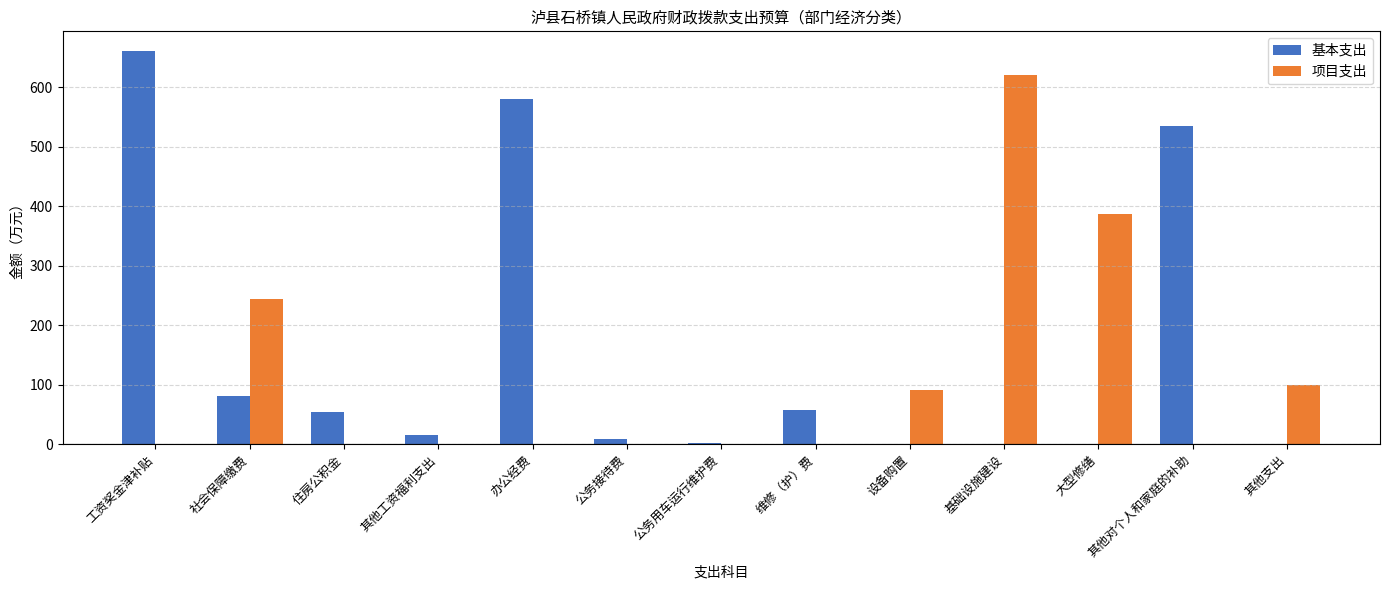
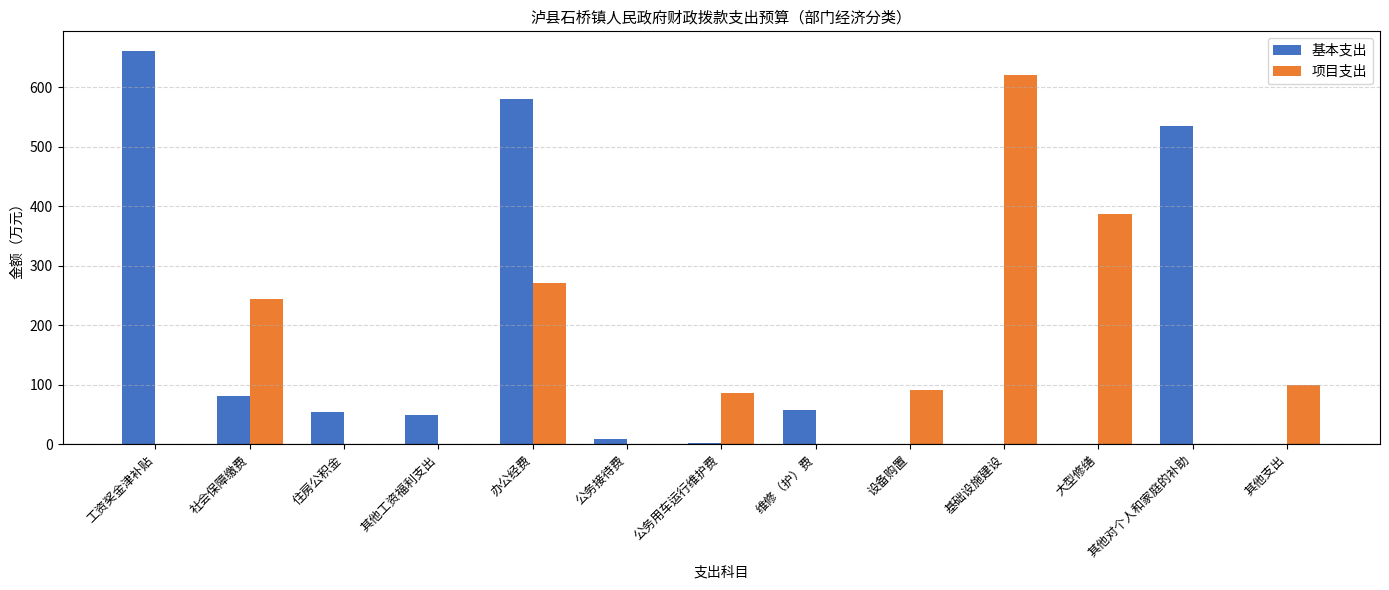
基本支出, 其他工资福利支出: 20 -> 50
项目支出, 办公经费: 0 -> 270
项目支出, 公务用车运行维护费: 0 -> 90
